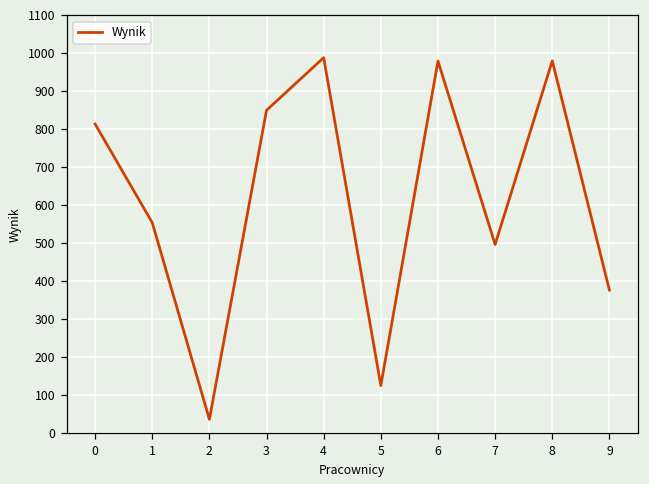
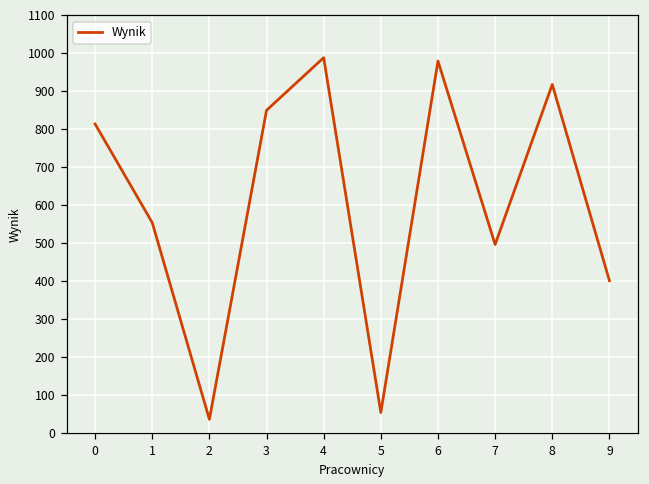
5: 130 -> 60
8: 980 -> 920
9: 380 -> 400
